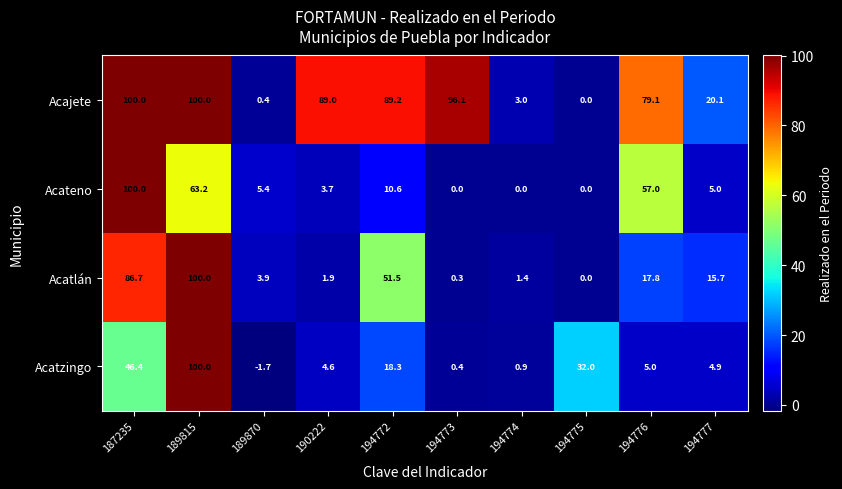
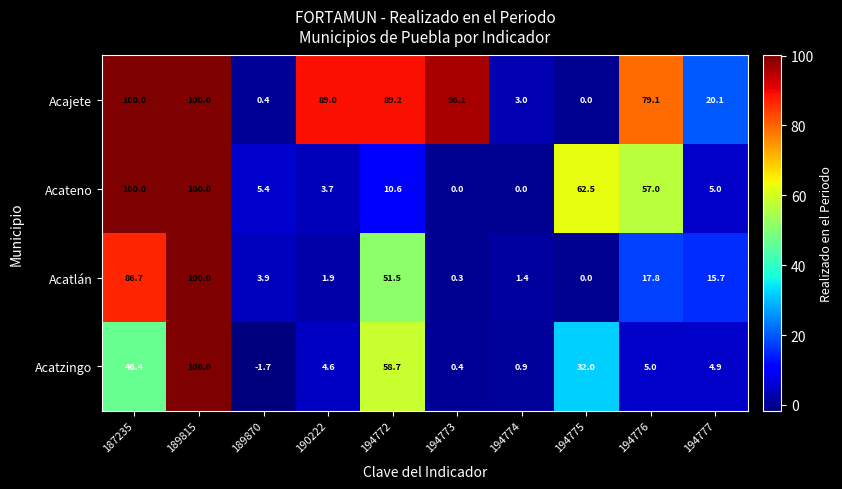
Acateno, 189815: 63.2 -> 100.0
Acateno, 194775: 0.0 -> 62.5
Acatzingo, 194772: 18.3 -> 58.7
